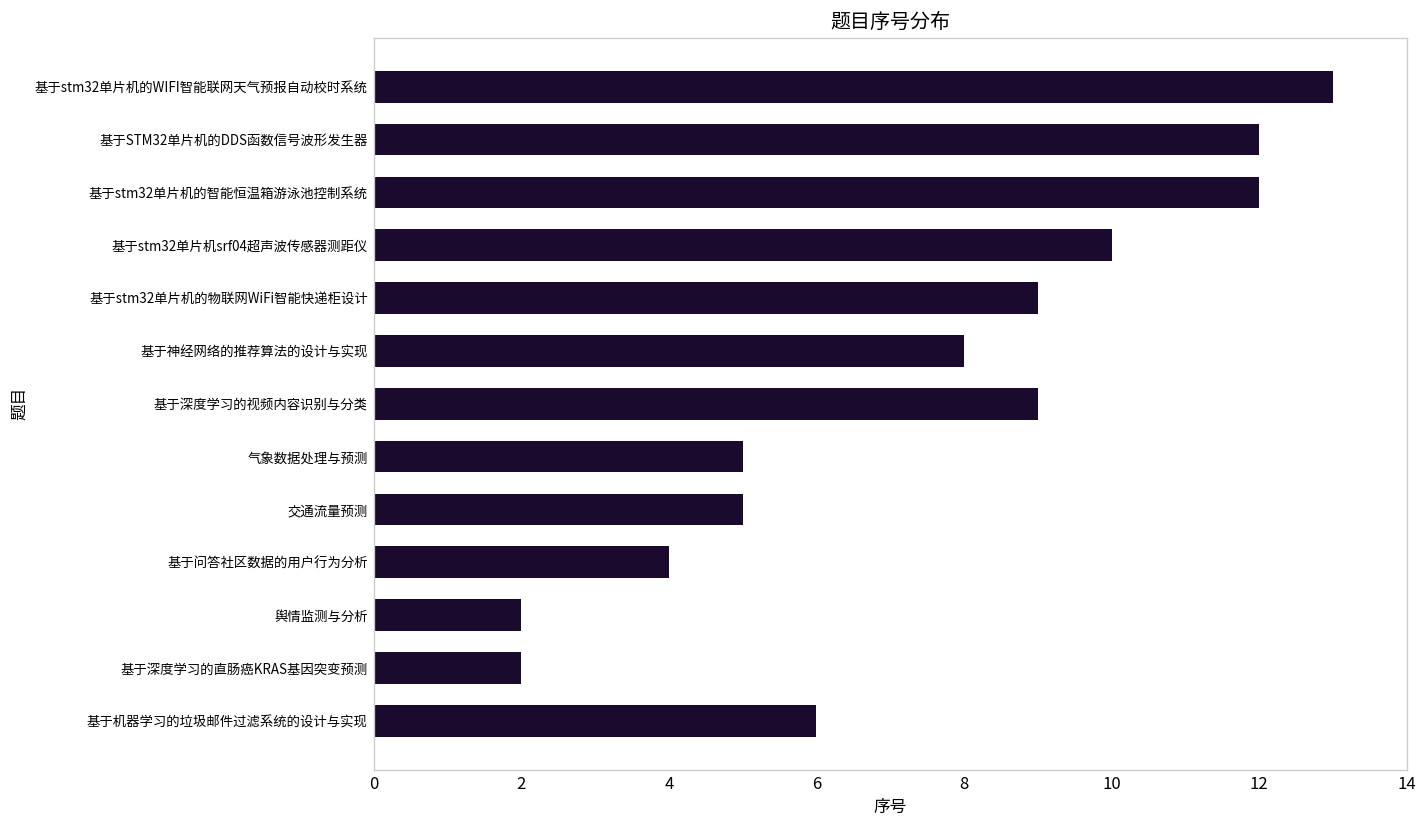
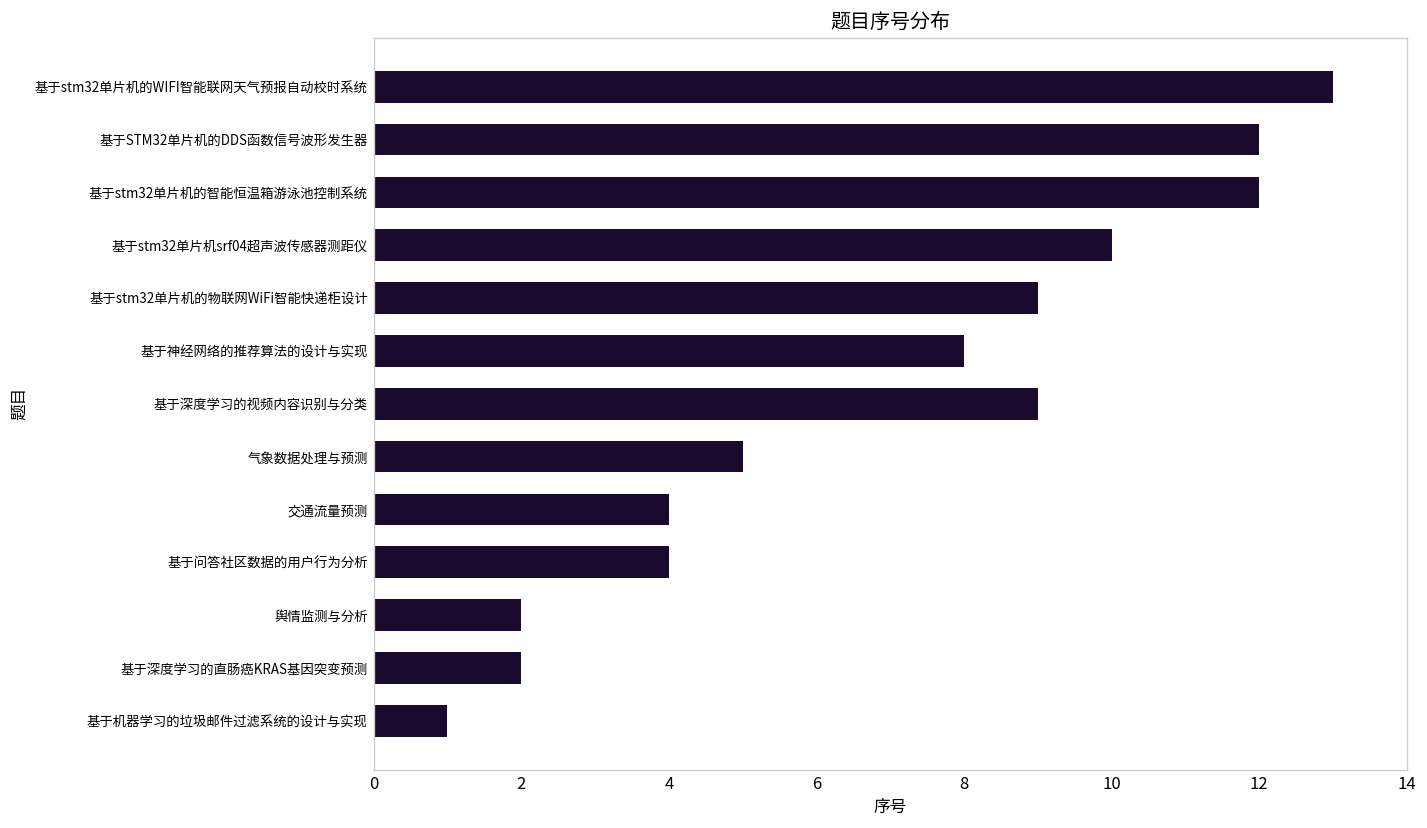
交通流量预测: 5 -> 4
基于机器学习的垃圾邮件过滤系统的设计与实现: 6 -> 1
